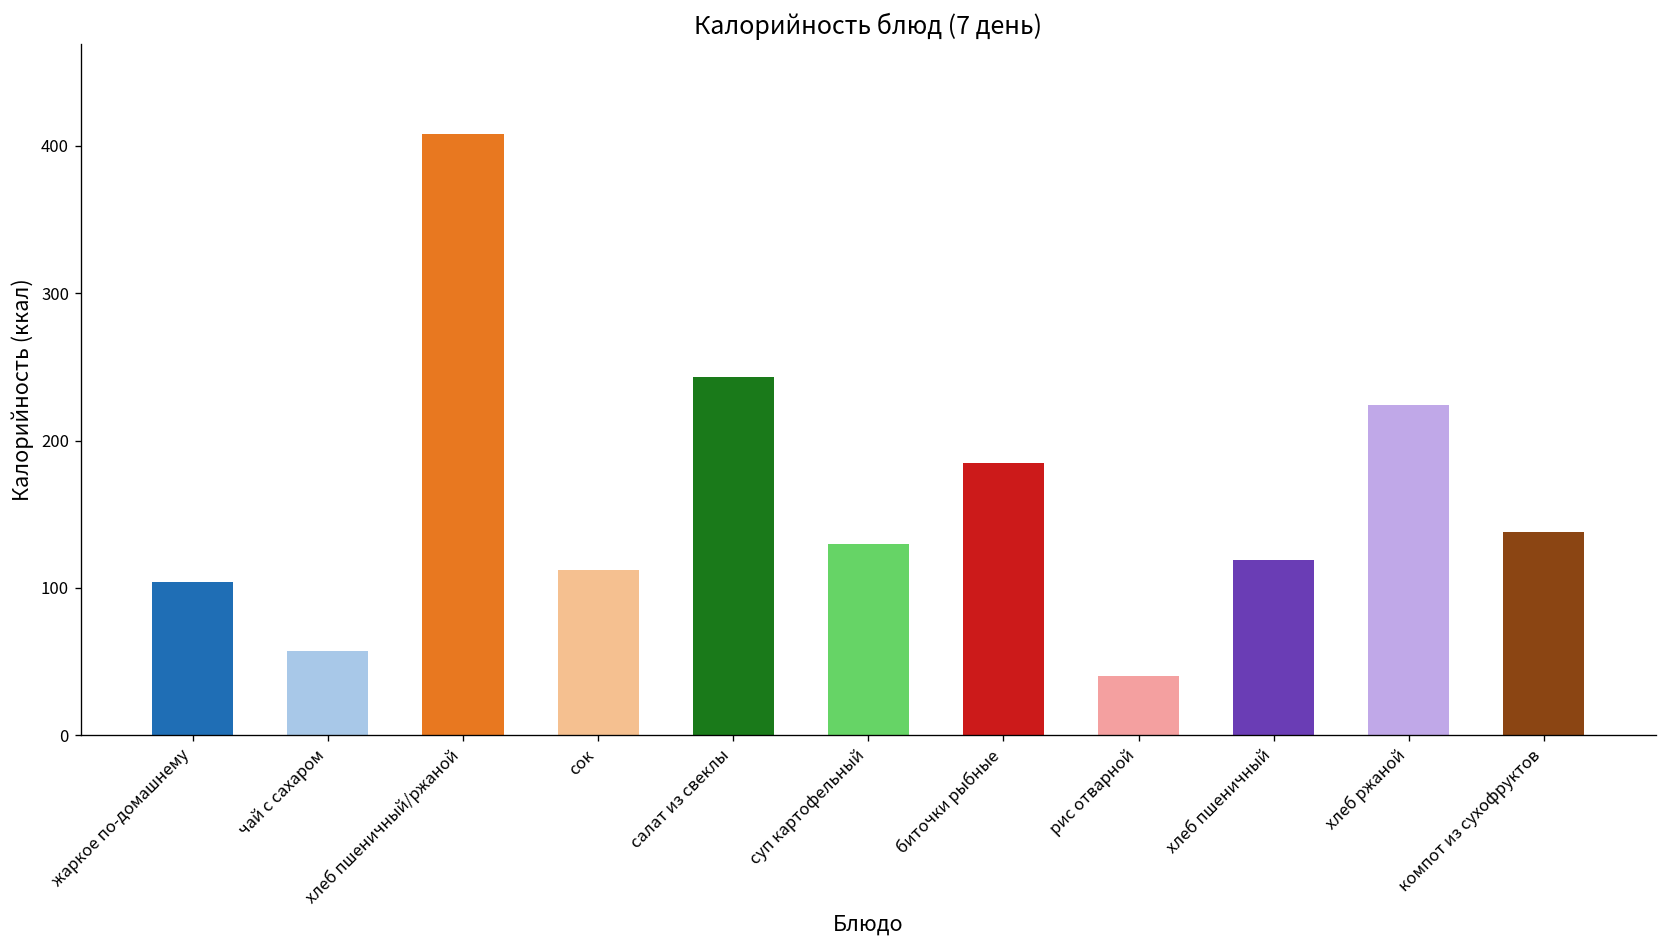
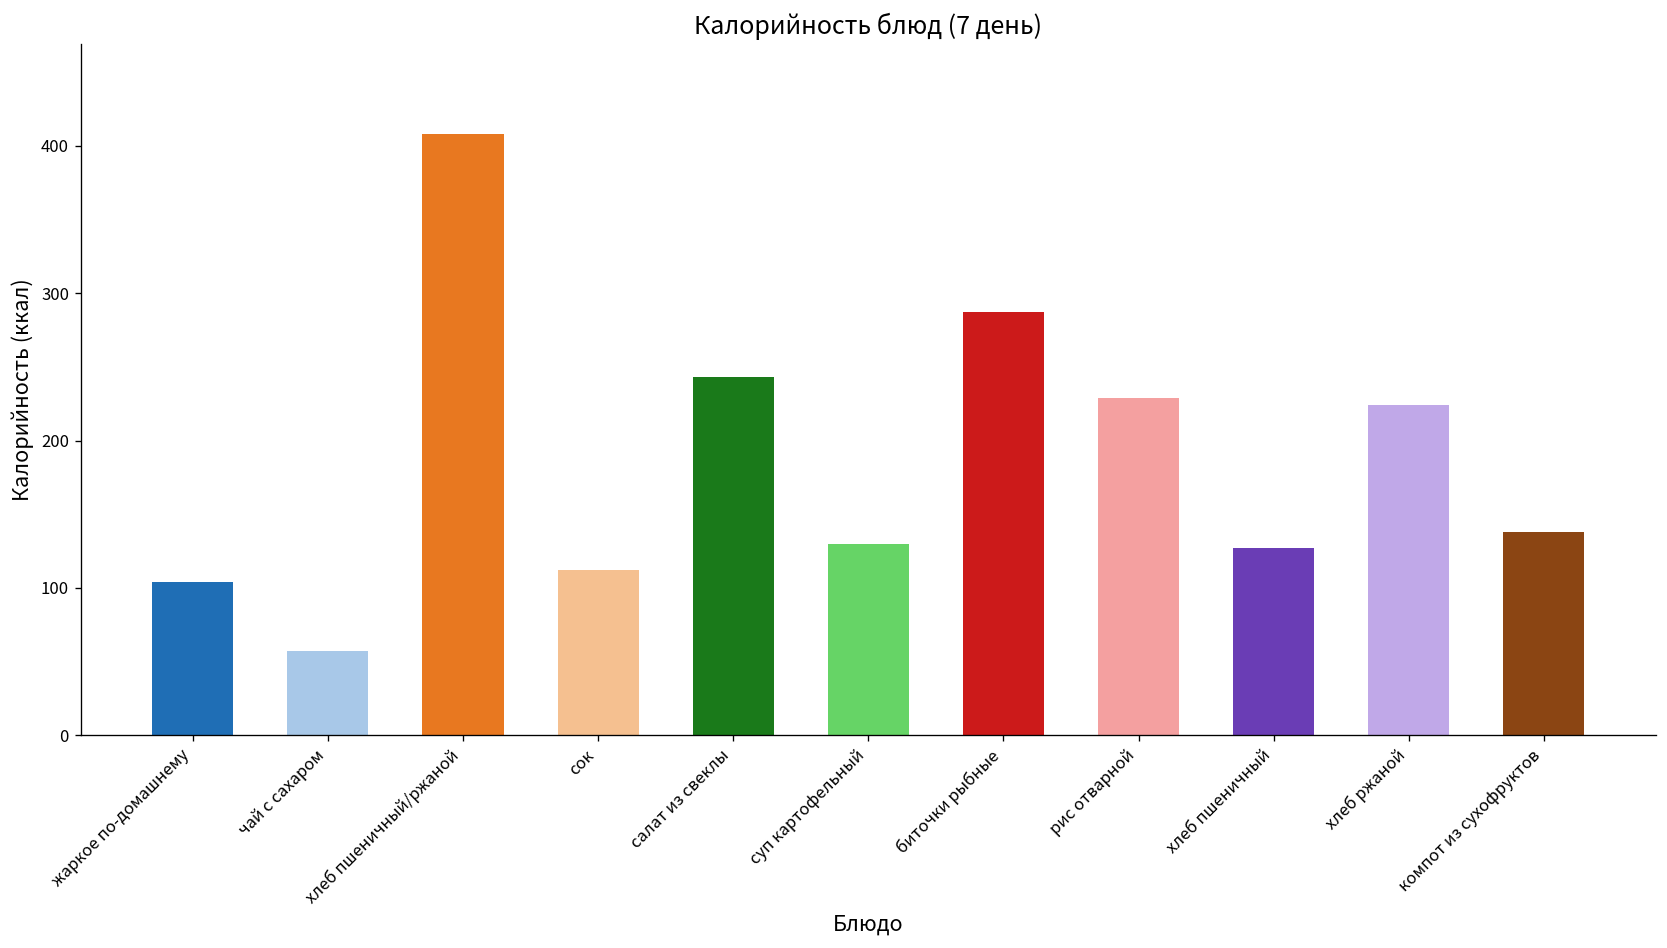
биточки рыбные: 185 -> 287
рис отварной: 40 -> 229
хлеб пшеничный: 119 -> 127
